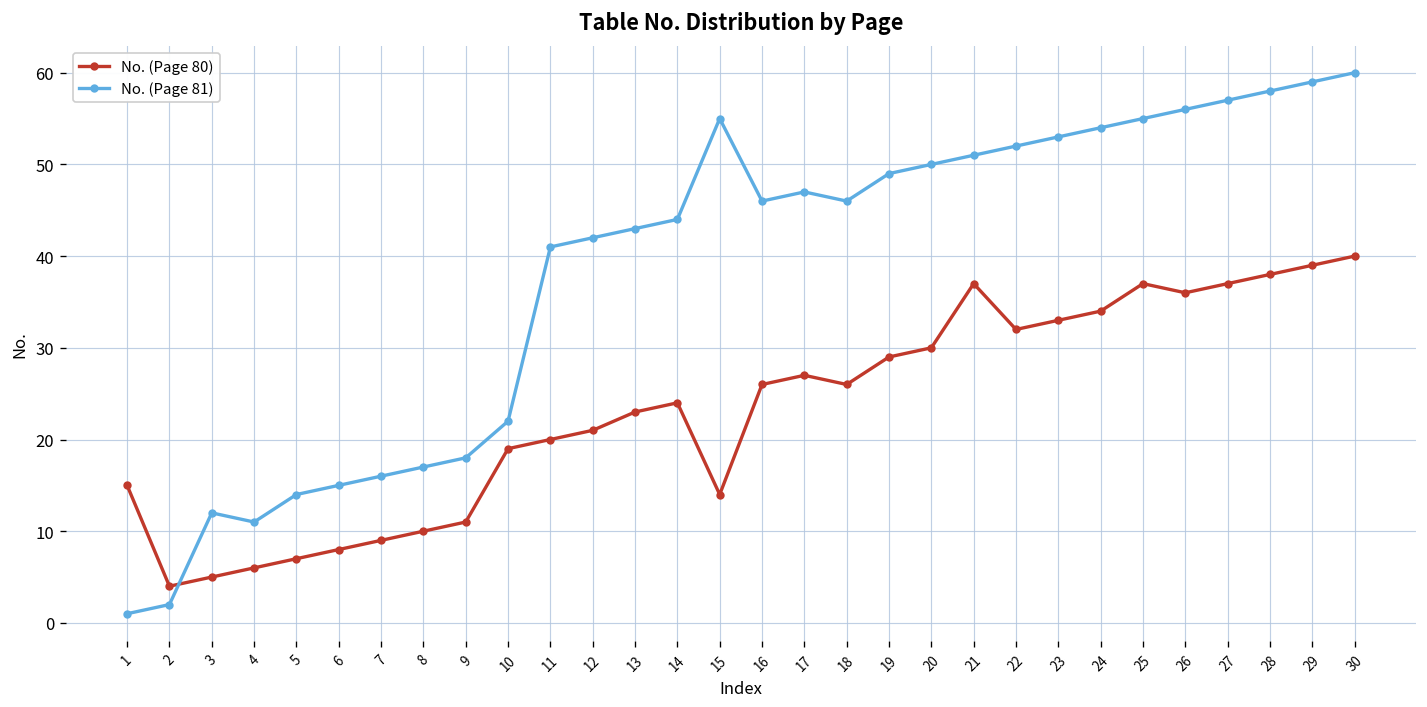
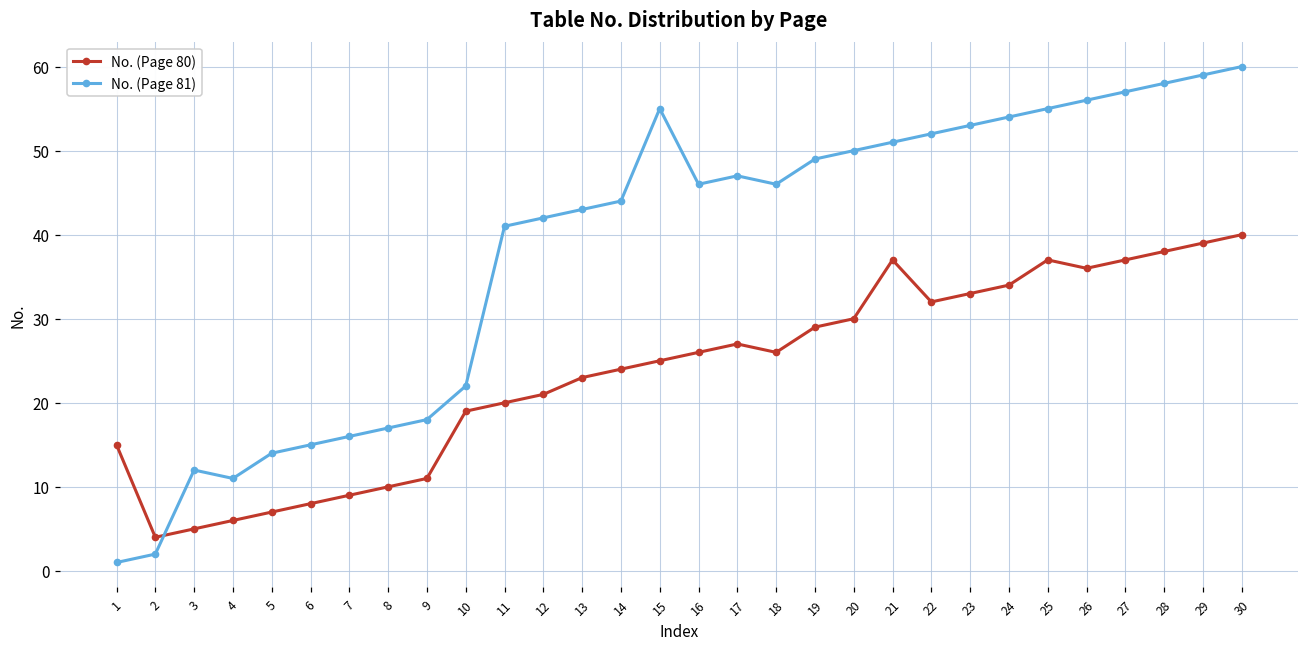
No. (Page 80), 15: 14 -> 25
